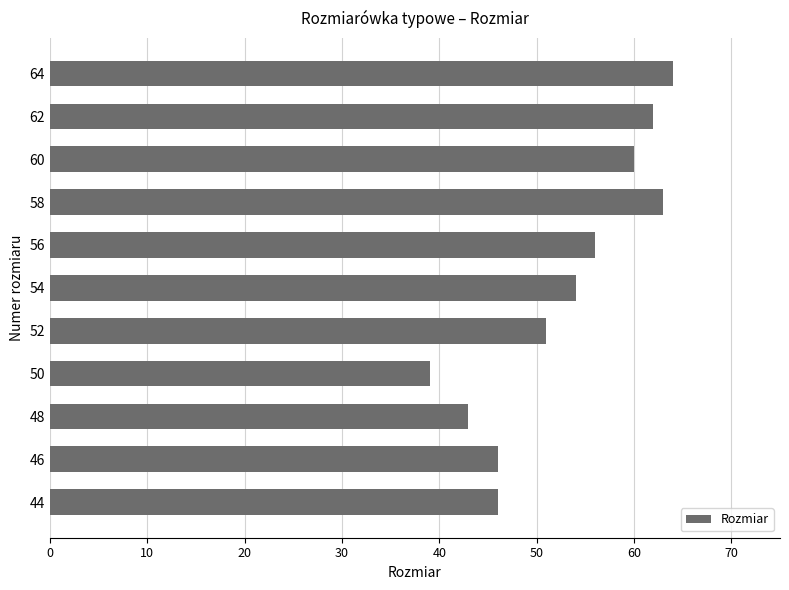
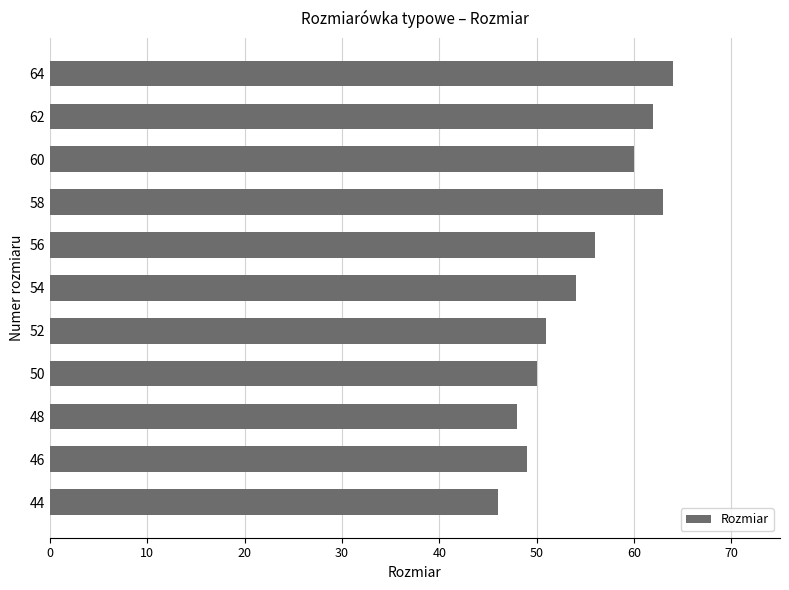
50: 39 -> 50
48: 43 -> 48
46: 46 -> 49
